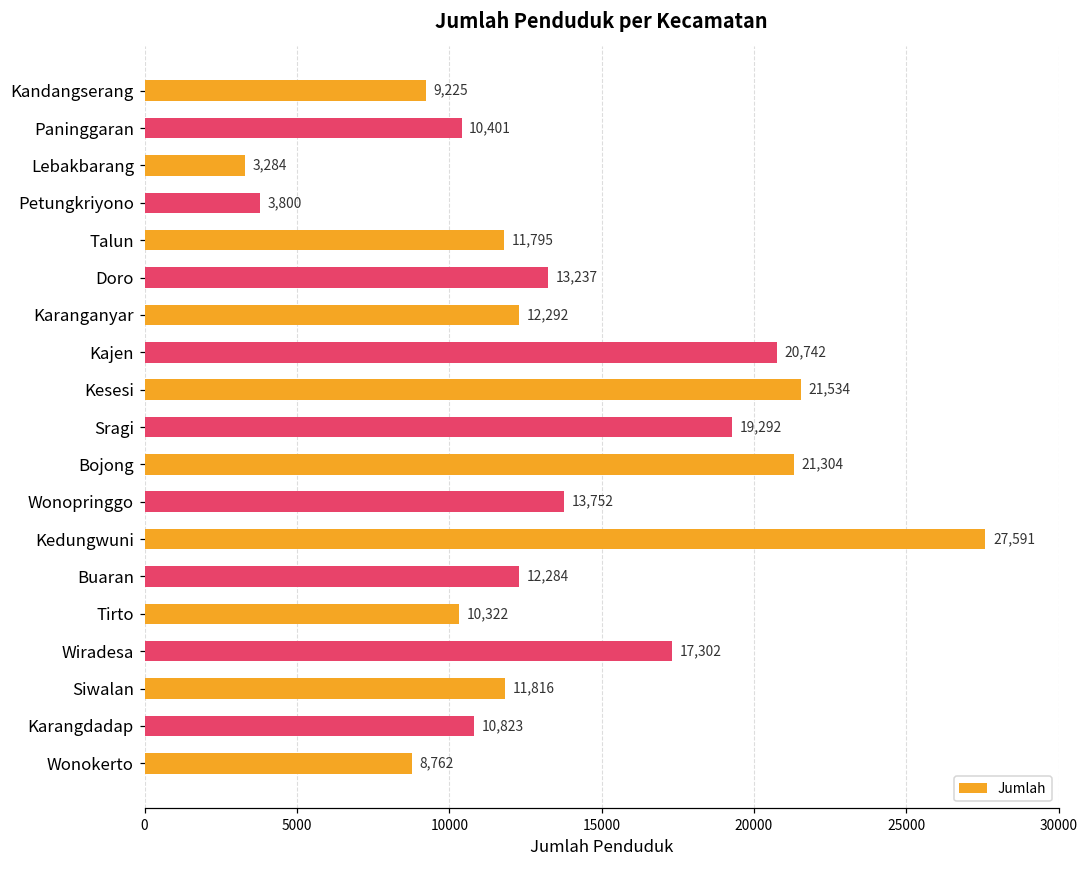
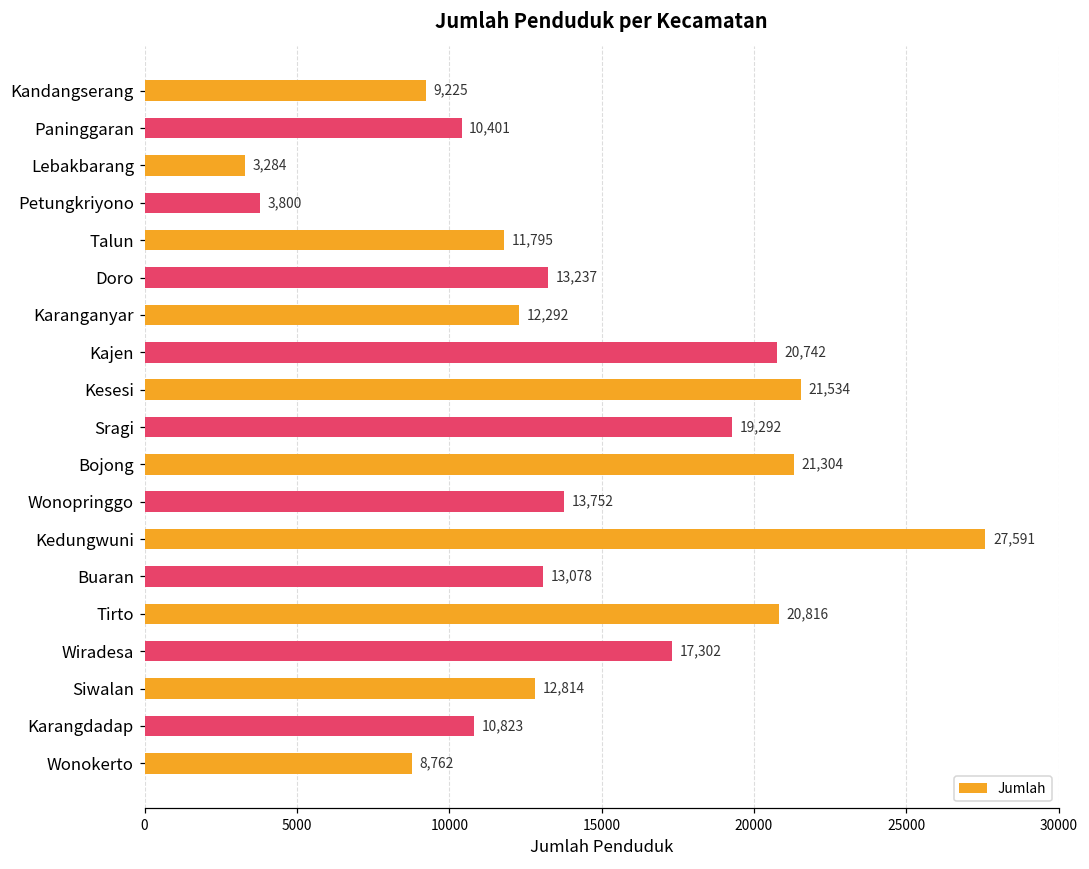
Buaran: 12,284 -> 13,078
Tirto: 10,322 -> 20,816
Siwalan: 11,816 -> 12,814
